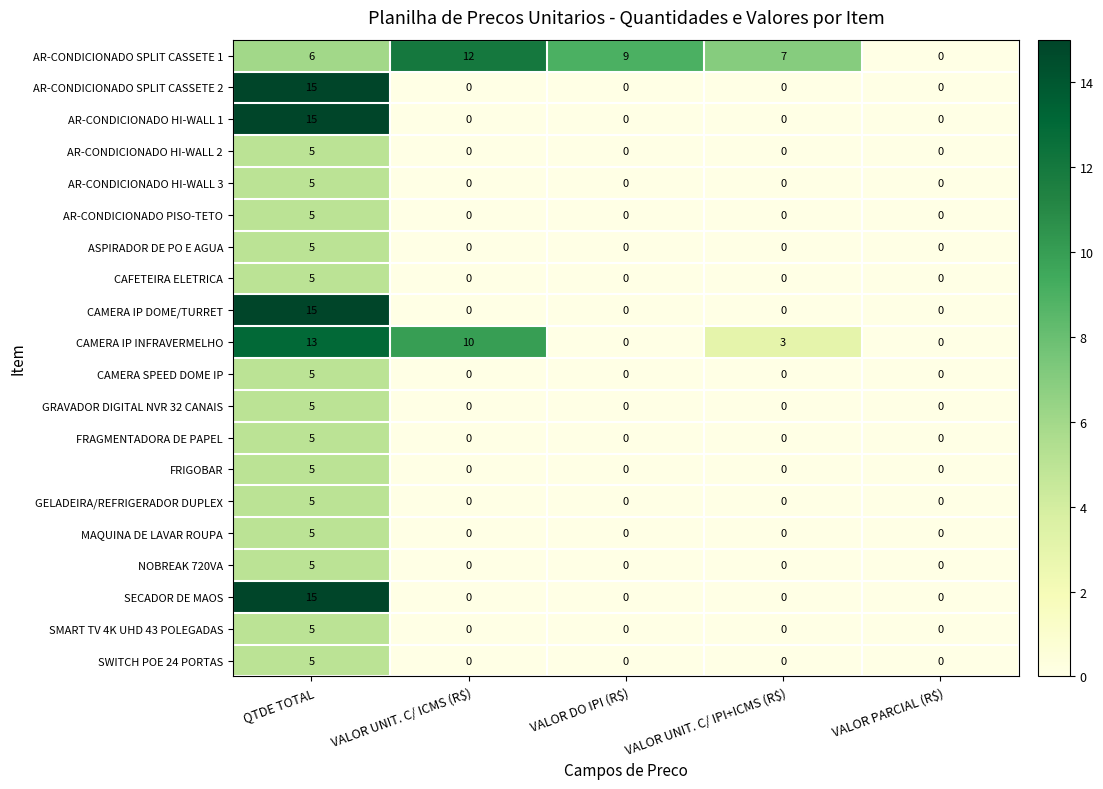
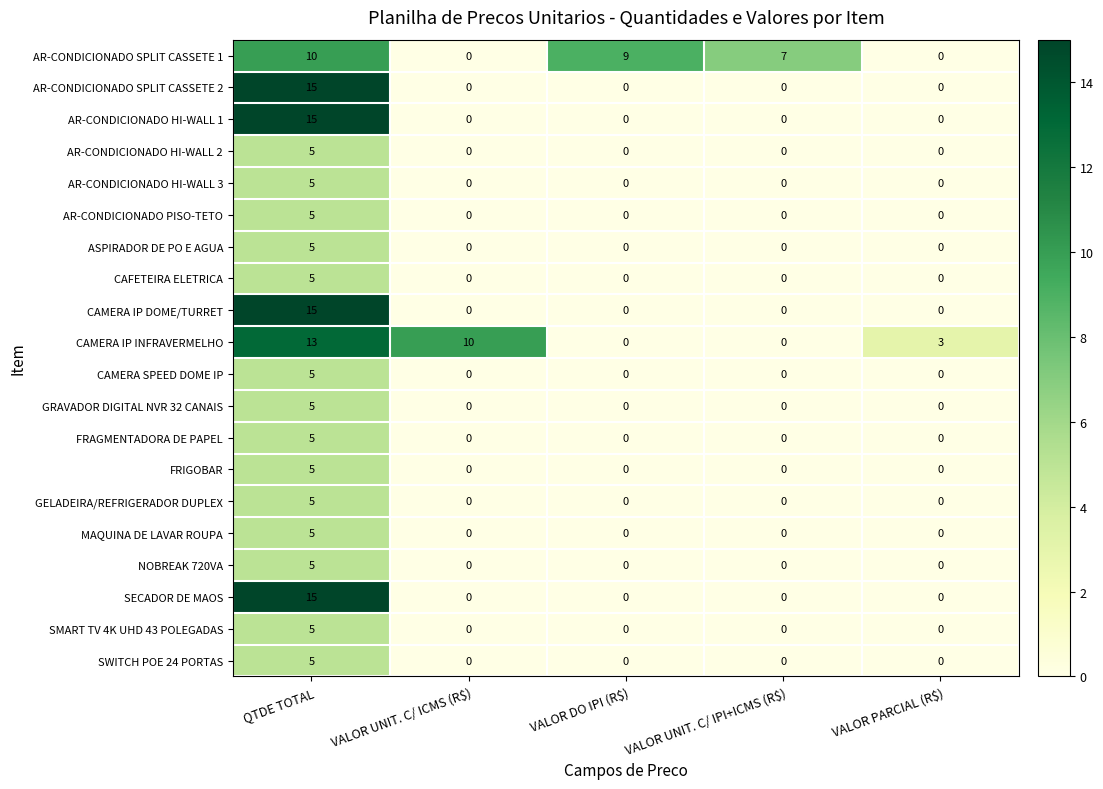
AR-CONDICIONADO SPLIT CASSETE 1, QTDE TOTAL: 6 -> 10
AR-CONDICIONADO SPLIT CASSETE 1, VALOR UNIT. C/ ICMS (R$): 12 -> 0
CAMERA IP INFRAVERMELHO, VALOR UNIT. C/ IPI+ICMS (R$): 3 -> 0
CAMERA IP INFRAVERMELHO, VALOR PARCIAL (R$): 0 -> 3
